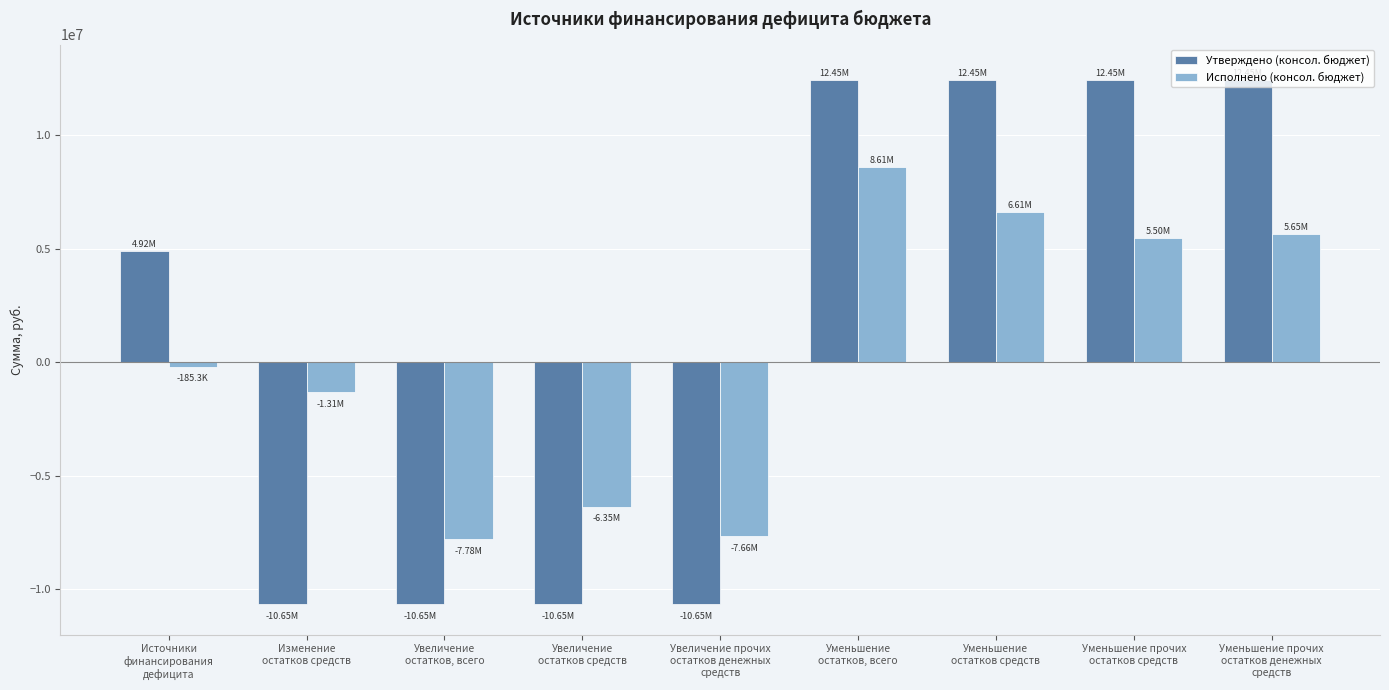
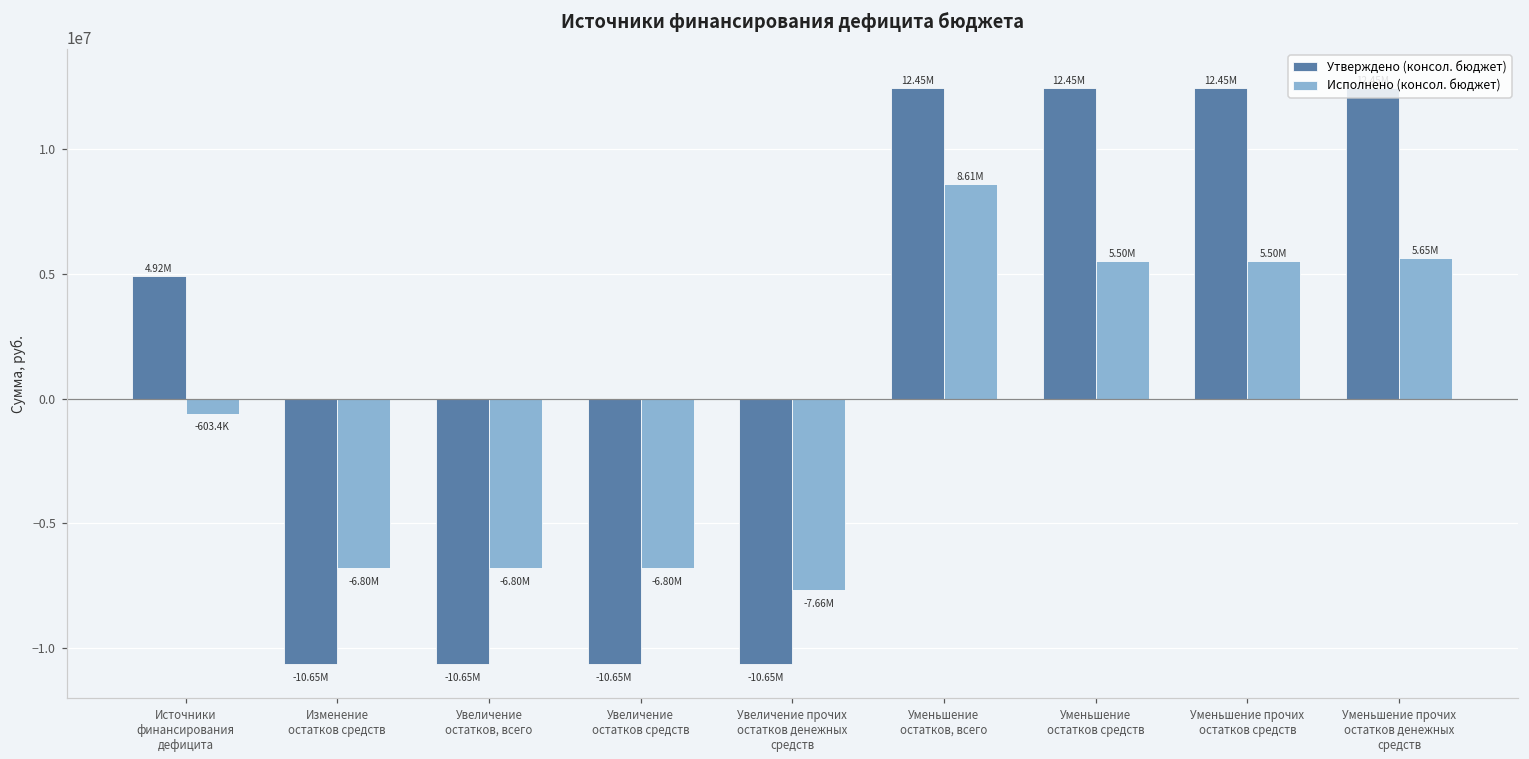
Исполнено (консол. бюджет), Источники финансирования дефицита: -185.3K -> -603.4K
Исполнено (консол. бюджет), Изменение остатков средств: -1.31M -> -6.80M
Исполнено (консол. бюджет), Увеличение остатков, всего: -7.78M -> -6.80M
Исполнено (консол. бюджет), Увеличение остатков средств: -6.35M -> -6.80M
Исполнено (консол. бюджет), Уменьшение остатков средств: 6.61M -> 5.50M
